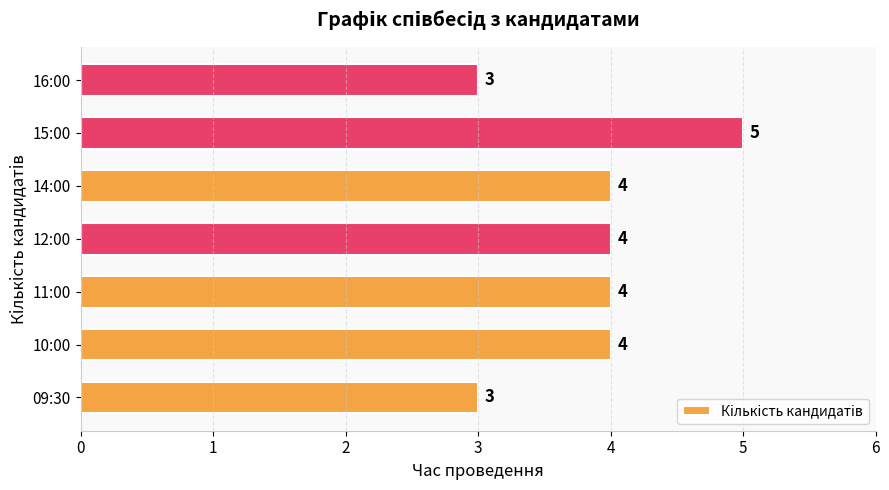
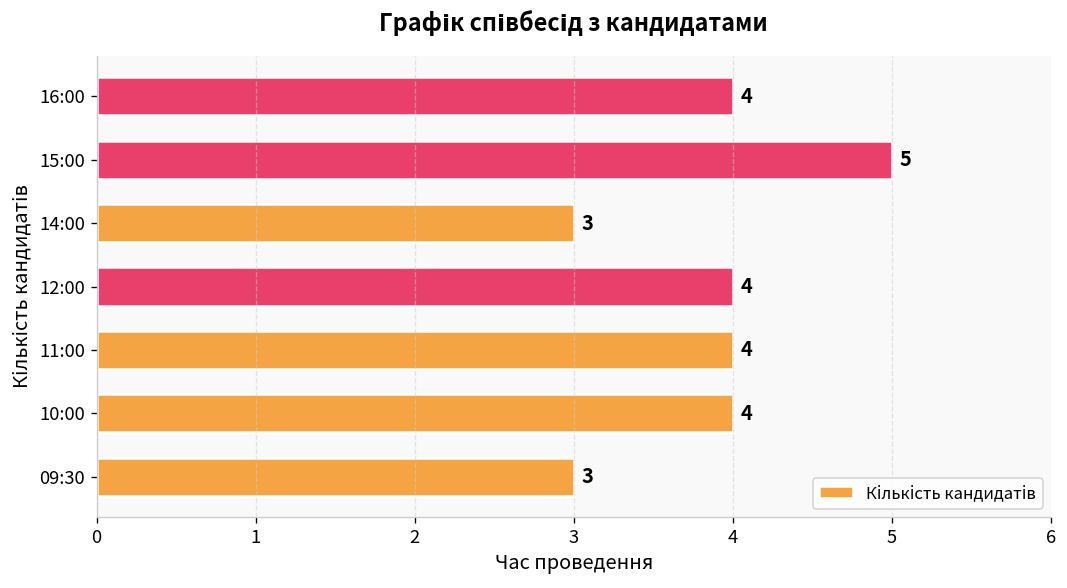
16:00: 3 -> 4
14:00: 4 -> 3
